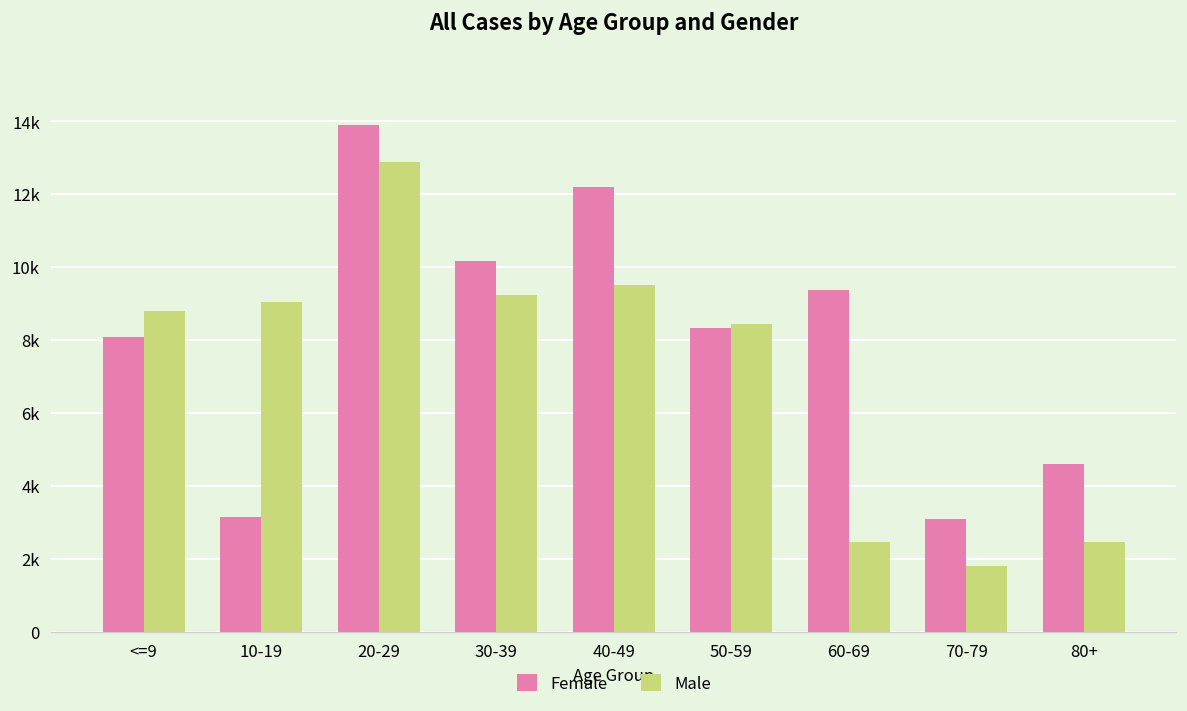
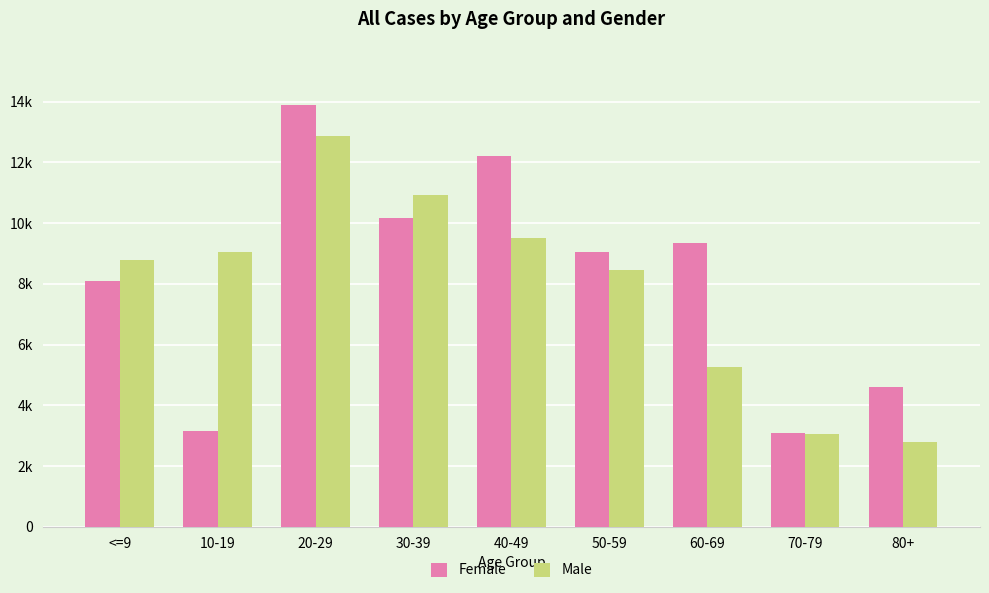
Male, 30-39: 9200 -> 10900
Female, 50-59: 8300 -> 9100
Male, 60-69: 2400 -> 5300
Male, 70-79: 1800 -> 3100
Male, 80+: 2500 -> 2800
